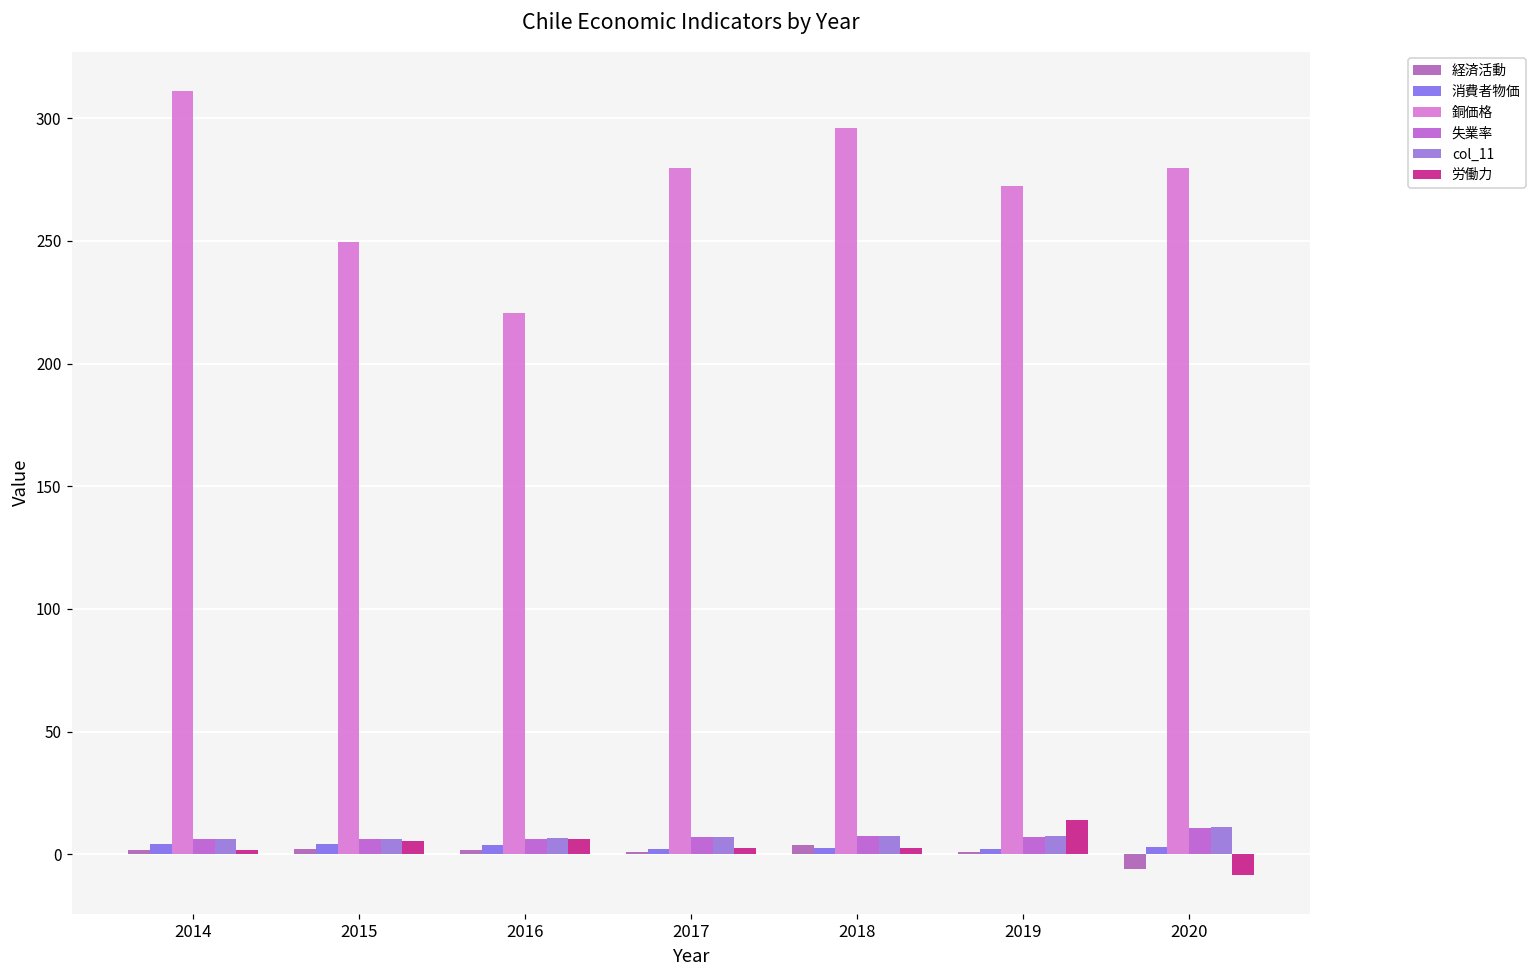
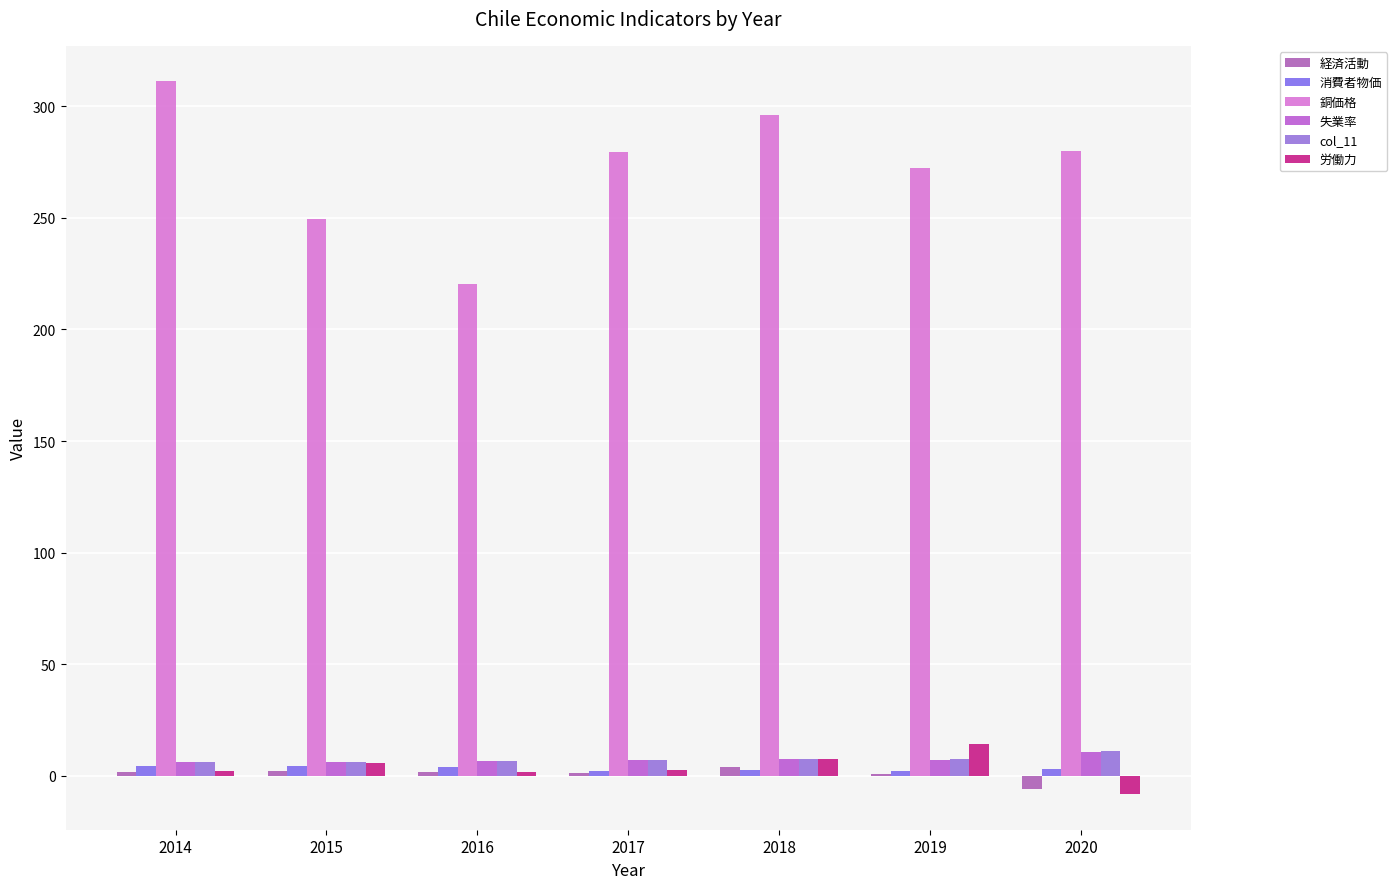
労働力, 2016: 6 -> 2
労働力, 2018: 3 -> 8
